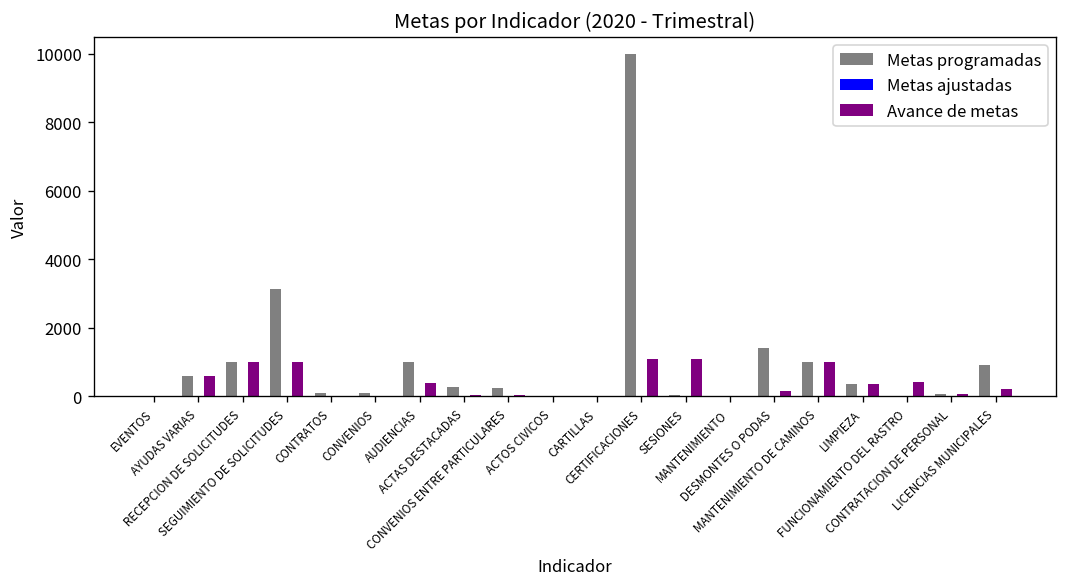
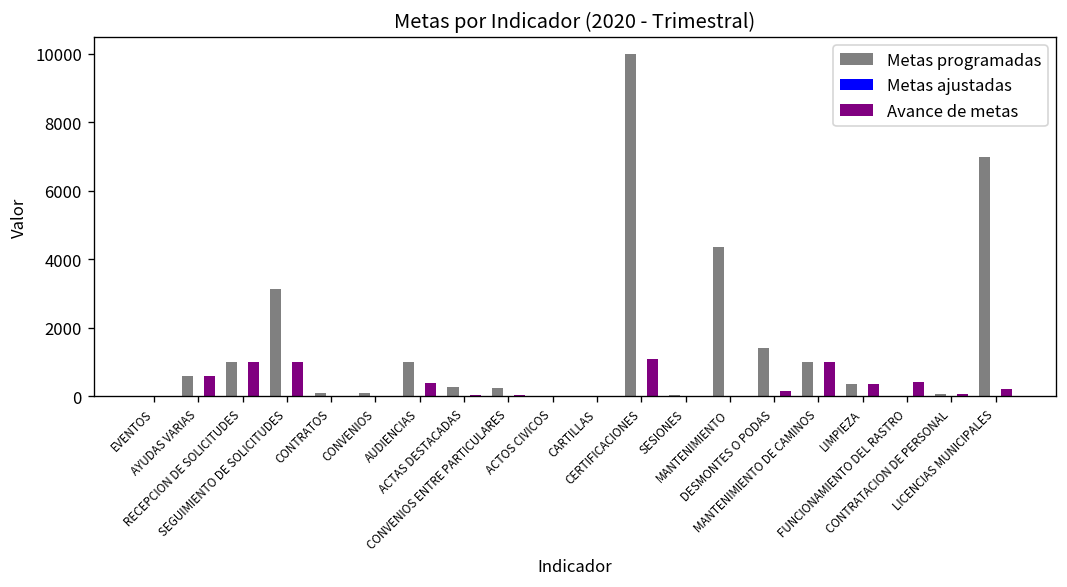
Avance de metas, SESIONES: 1100 -> 0
Metas programadas, MANTENIMIENTO: 0 -> 4400
Metas programadas, LICENCIAS MUNICIPALES: 900 -> 7000
